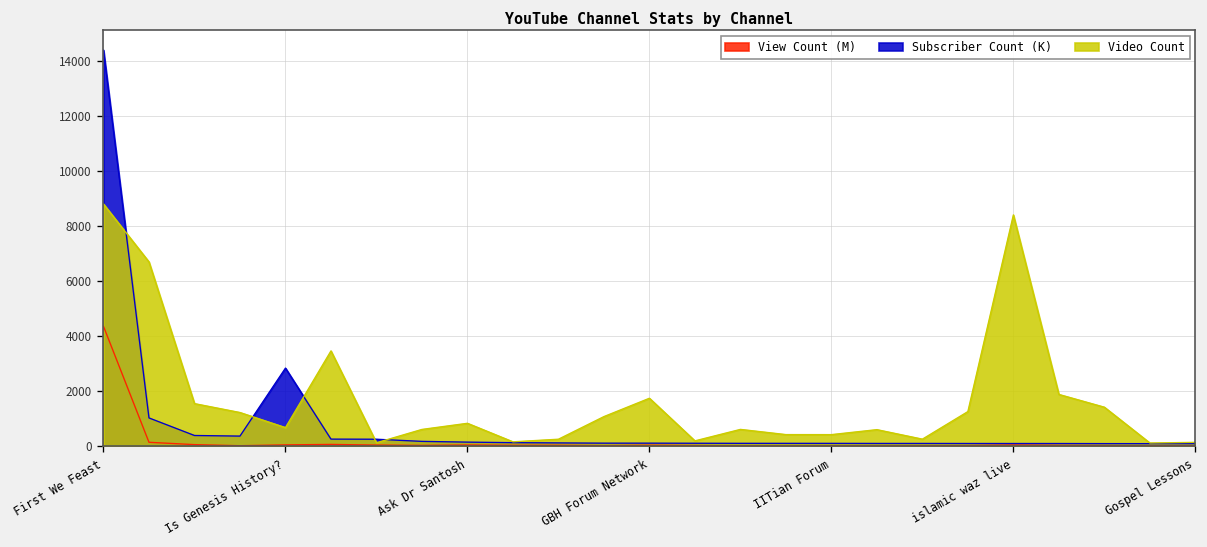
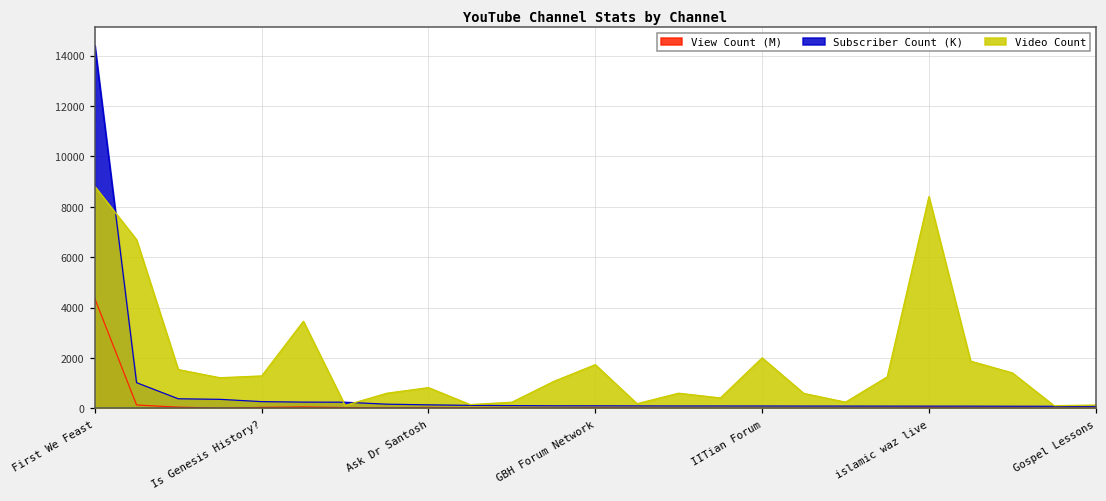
Subscriber Count (K), Is Genesis History?: 2800 -> 300
Video Count, Is Genesis History?: 700 -> 1300
Video Count, IITian Forum: 400 -> 2000
